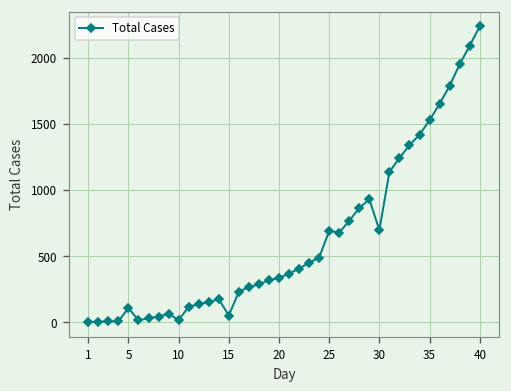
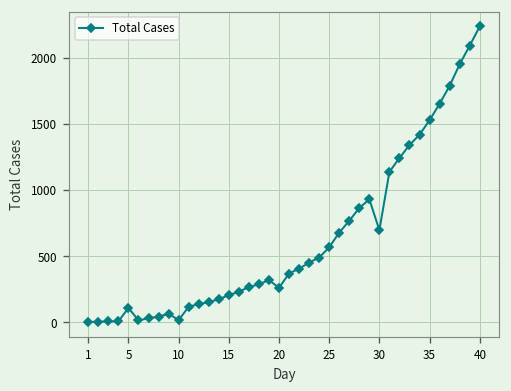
15: 50 -> 210
20: 340 -> 260
25: 690 -> 570
